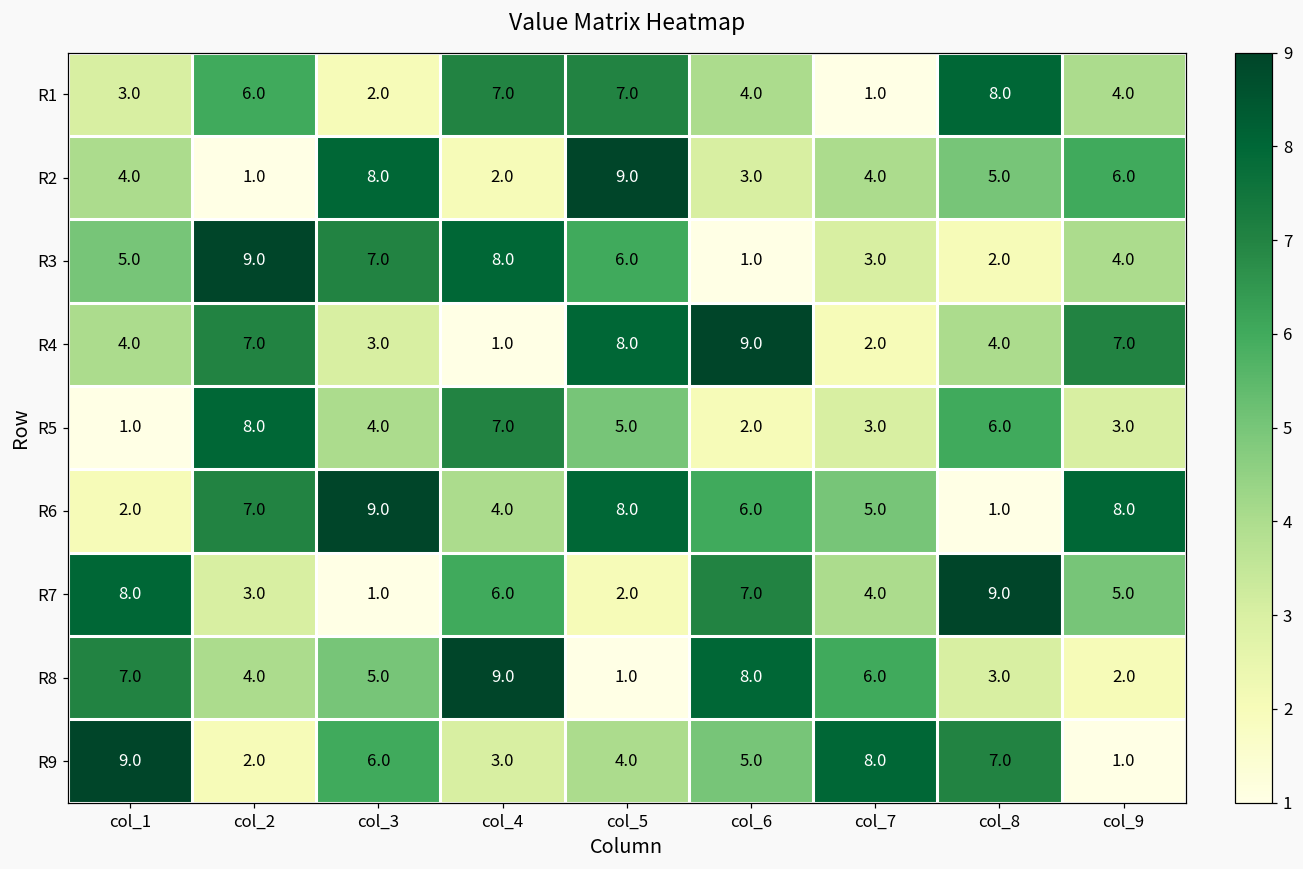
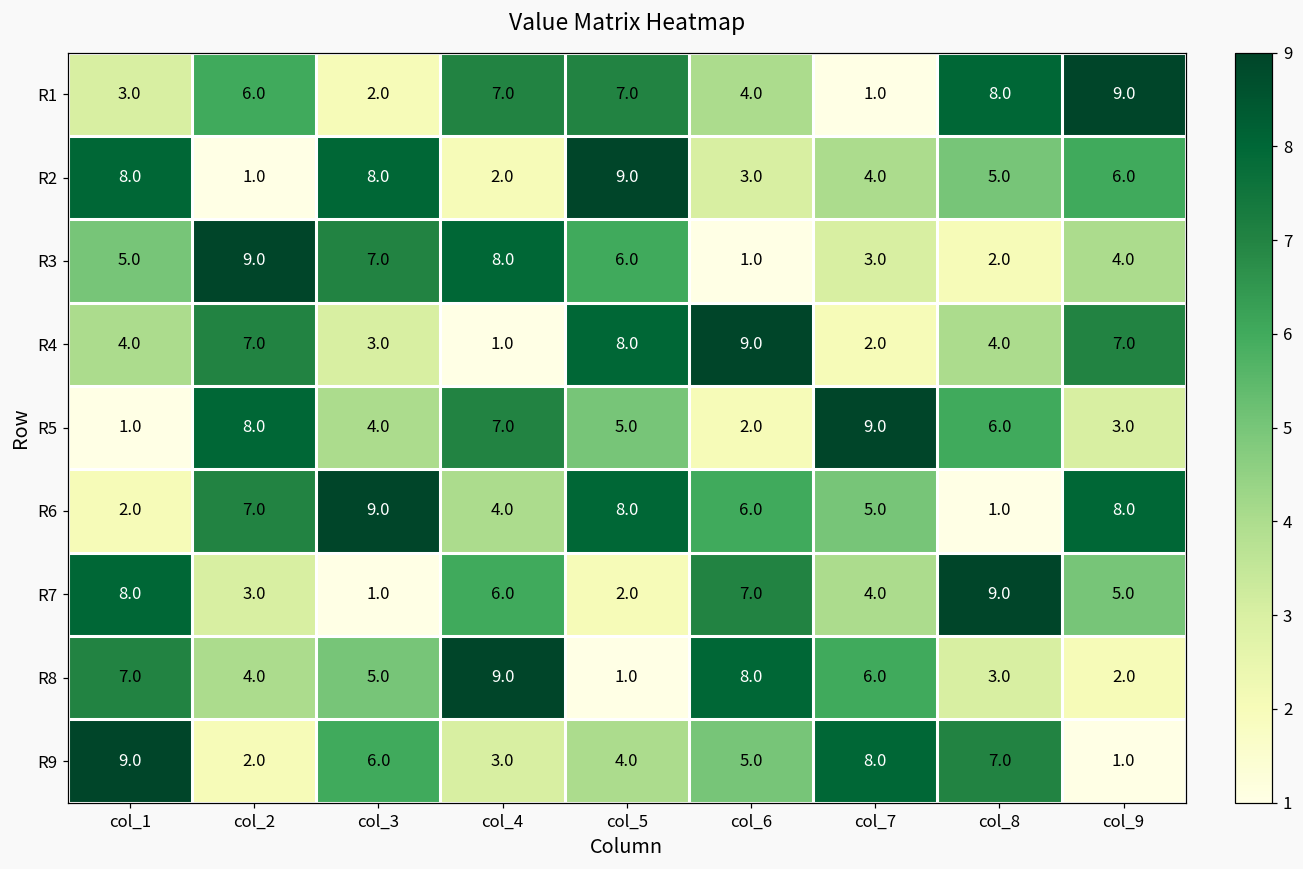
R1, col_9: 4.0 -> 9.0
R2, col_1: 4.0 -> 8.0
R5, col_7: 3.0 -> 9.0
